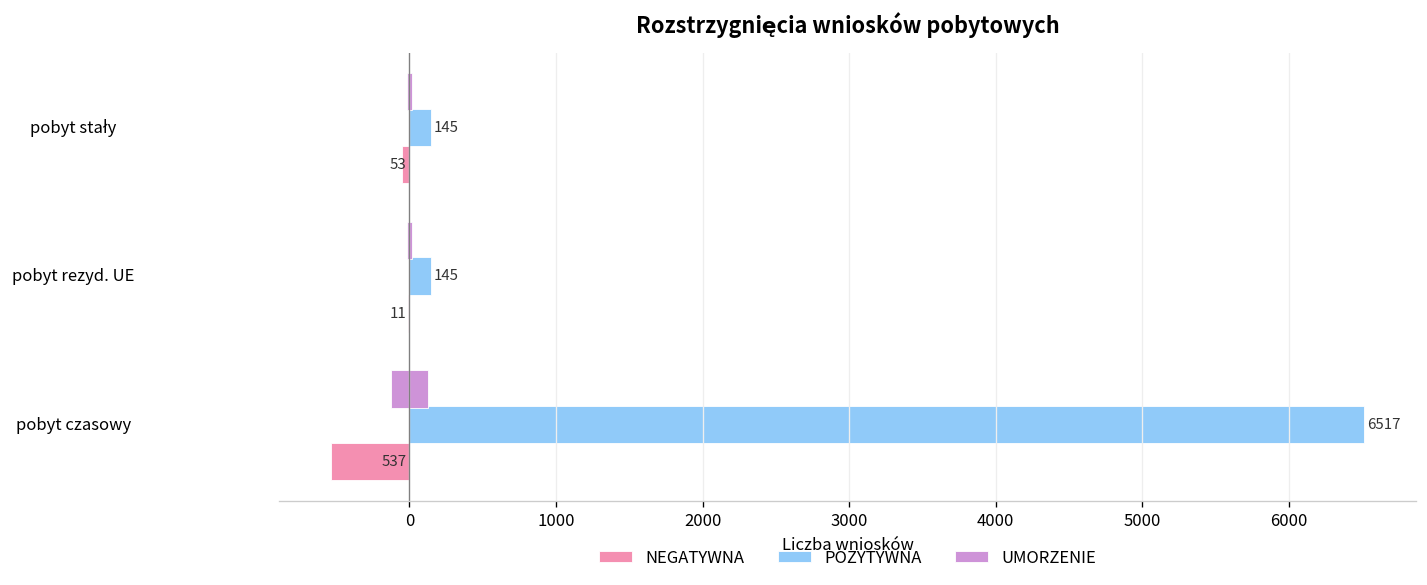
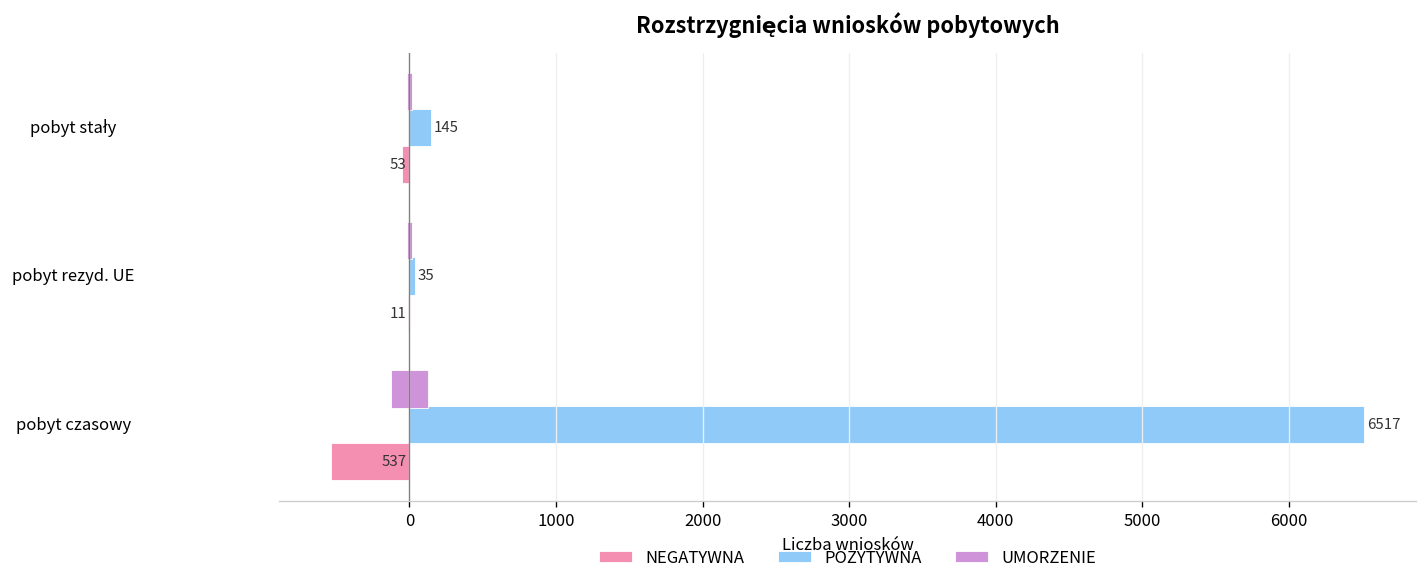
POZYTYWNA, pobyt rezyd. UE: 145 -> 35
